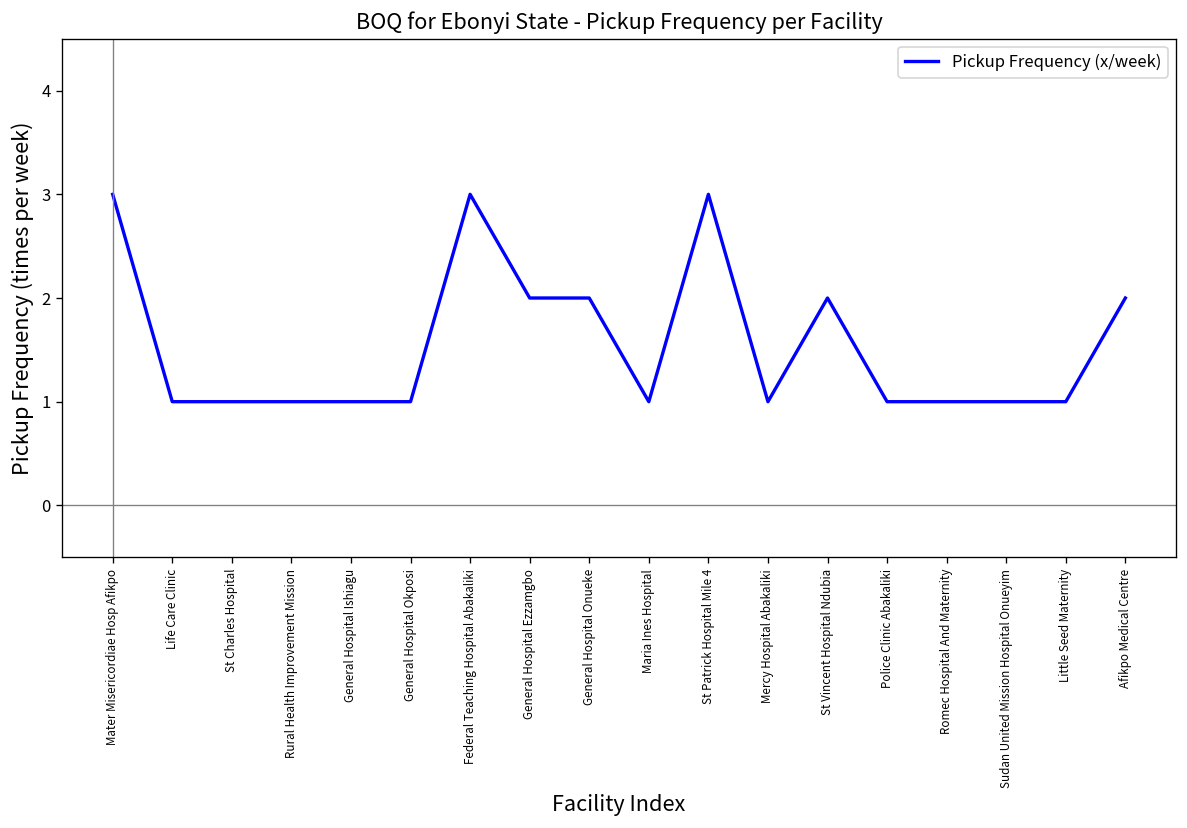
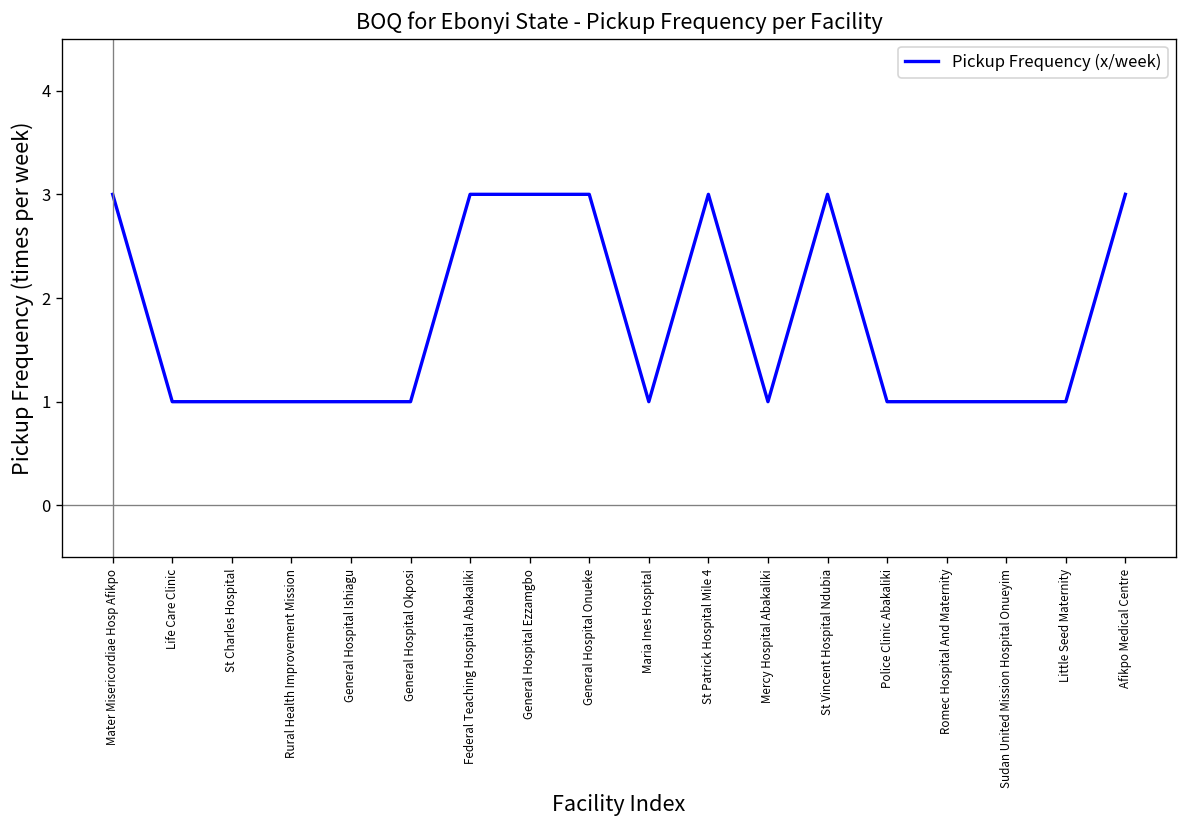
General Hospital Ezzamgbo: 2 -> 3
General Hospital Onueke: 2 -> 3
St Vincent Hospital Ndubia: 2 -> 3
Afikpo Medical Centre: 2 -> 3
